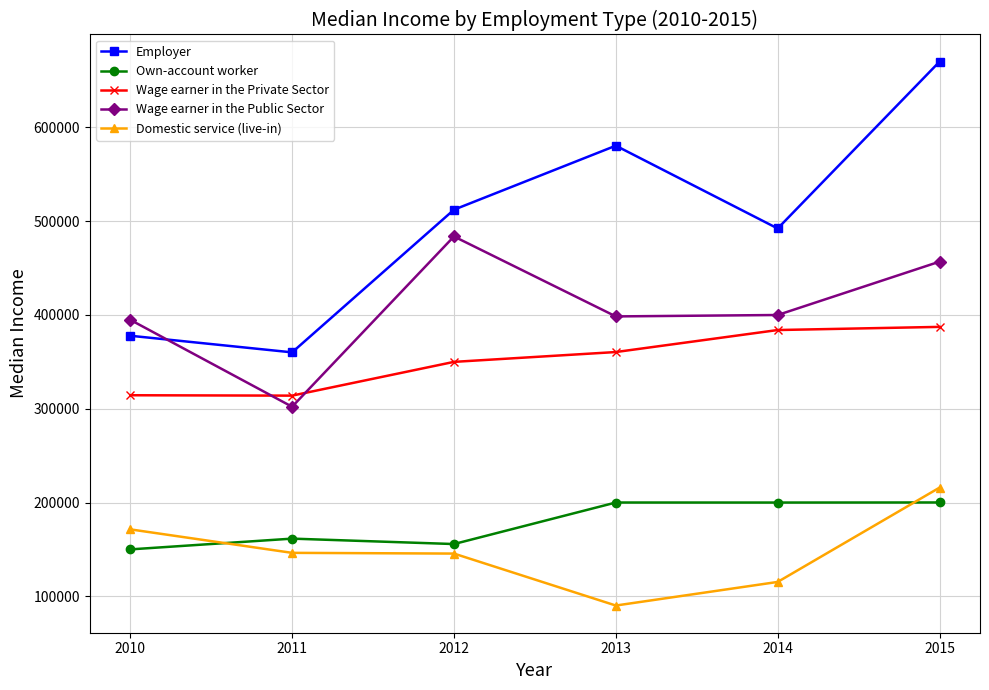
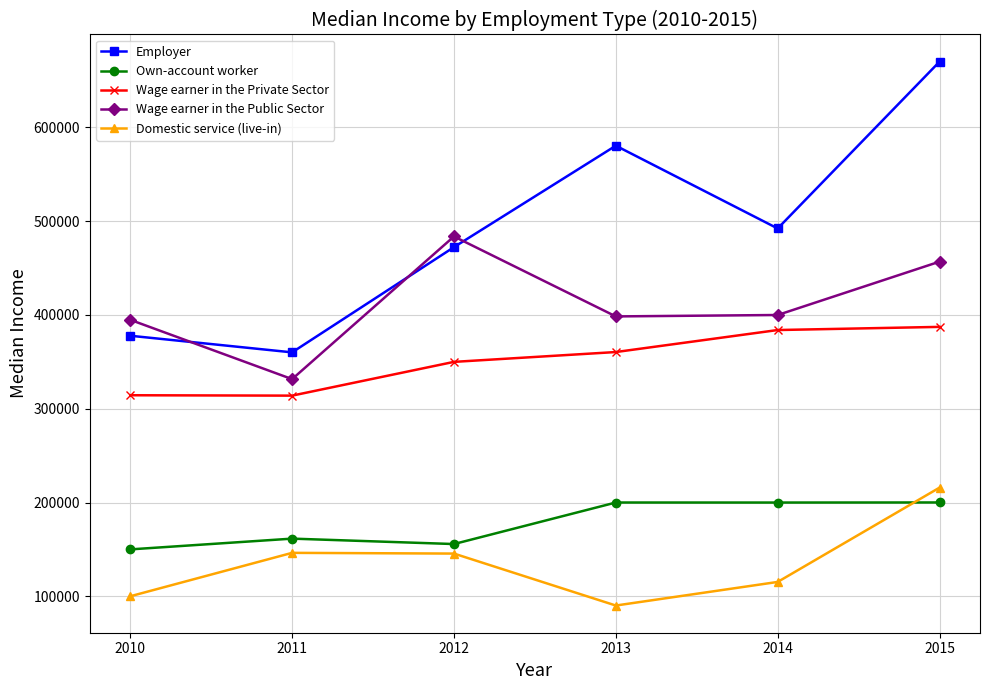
Domestic service (live-in), 2010: 170000 -> 100000
Wage earner in the Public Sector, 2011: 300000 -> 330000
Employer, 2012: 510000 -> 470000
